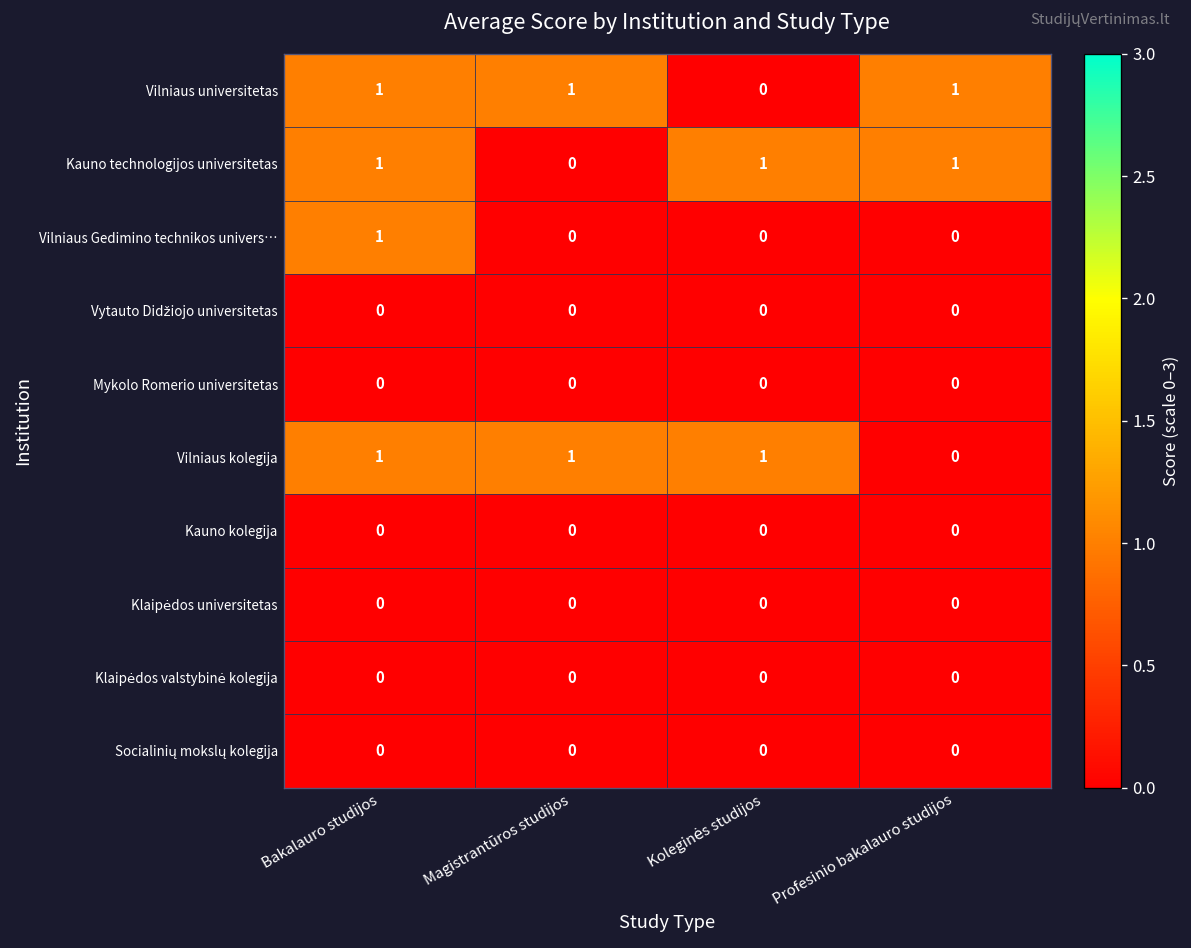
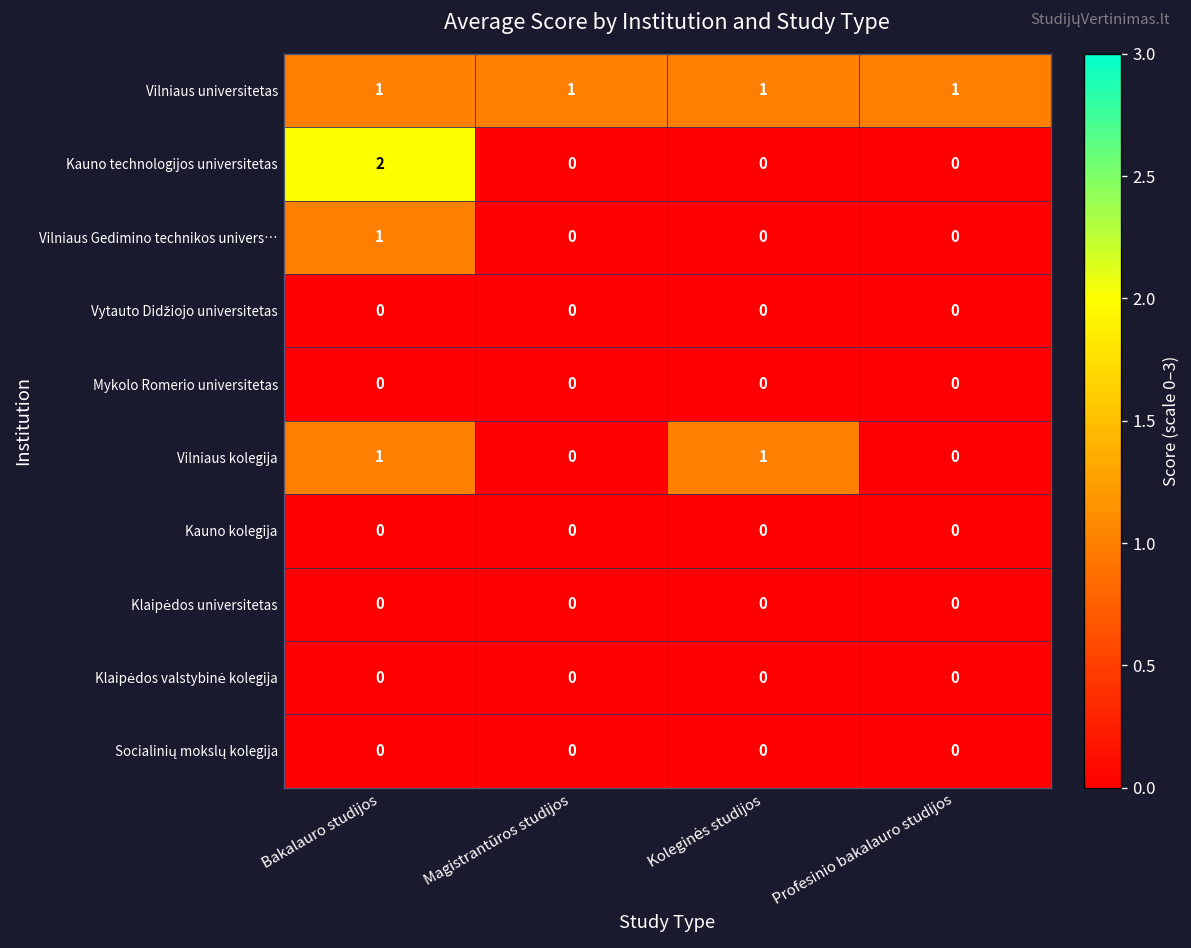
Vilniaus universitetas, Koleginės studijos: 0 -> 1
Kauno technologijos universitetas, Bakalauro studijos: 1 -> 2
Kauno technologijos universitetas, Koleginės studijos: 1 -> 0
Kauno technologijos universitetas, Profesinio bakalauro studijos: 1 -> 0
Vilniaus kolegija, Magistrantūros studijos: 1 -> 0
